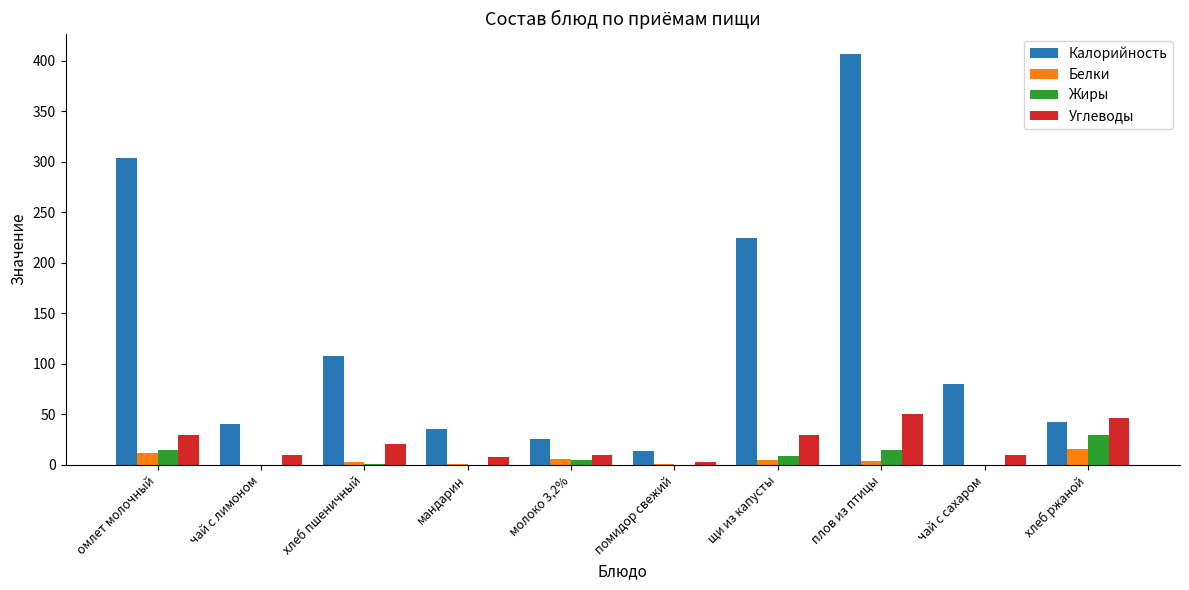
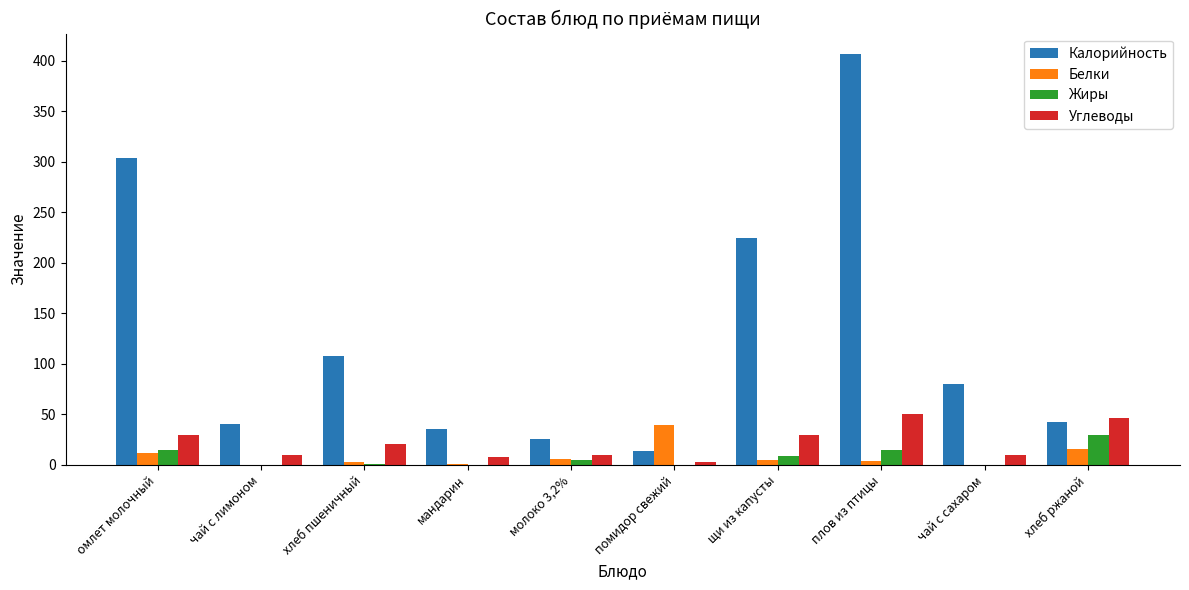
Белки, помидор свежий: 1 -> 39
